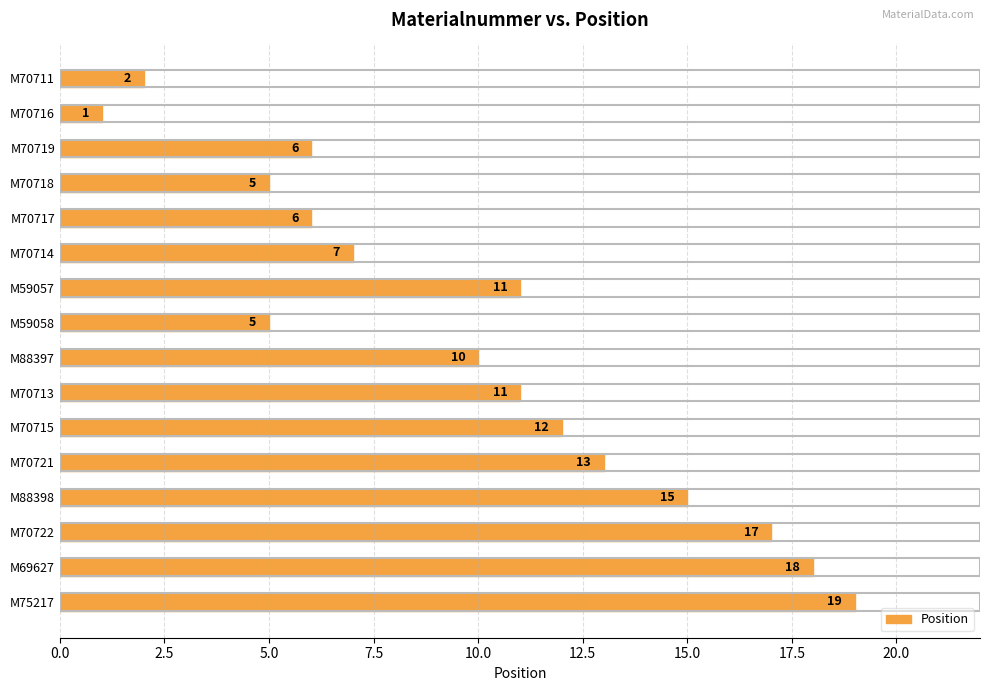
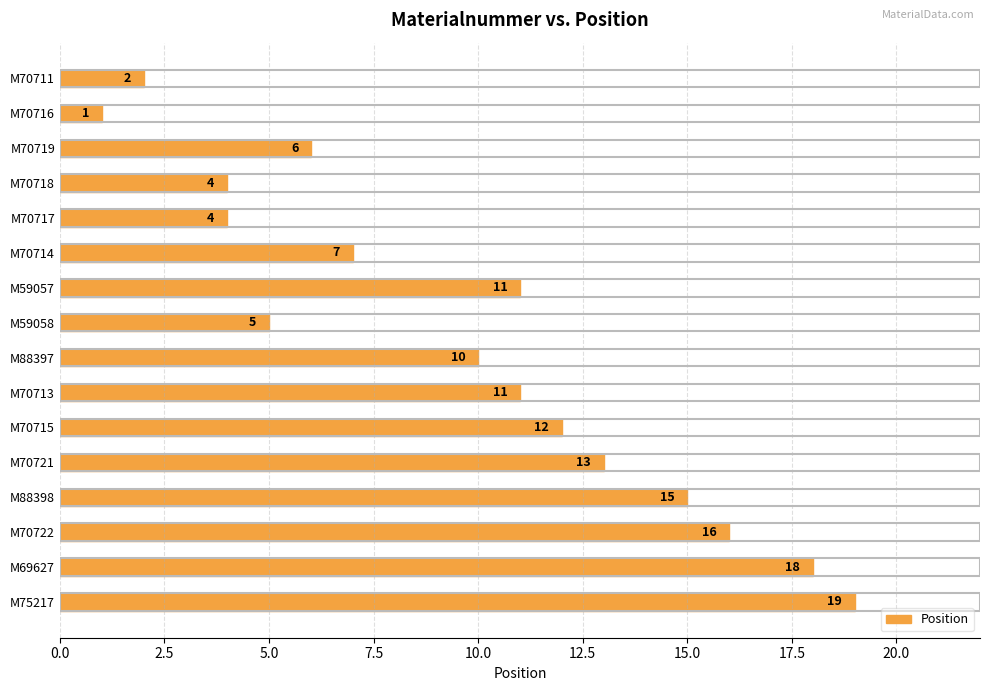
M70718: 5 -> 4
M70717: 6 -> 4
M70722: 17 -> 16
